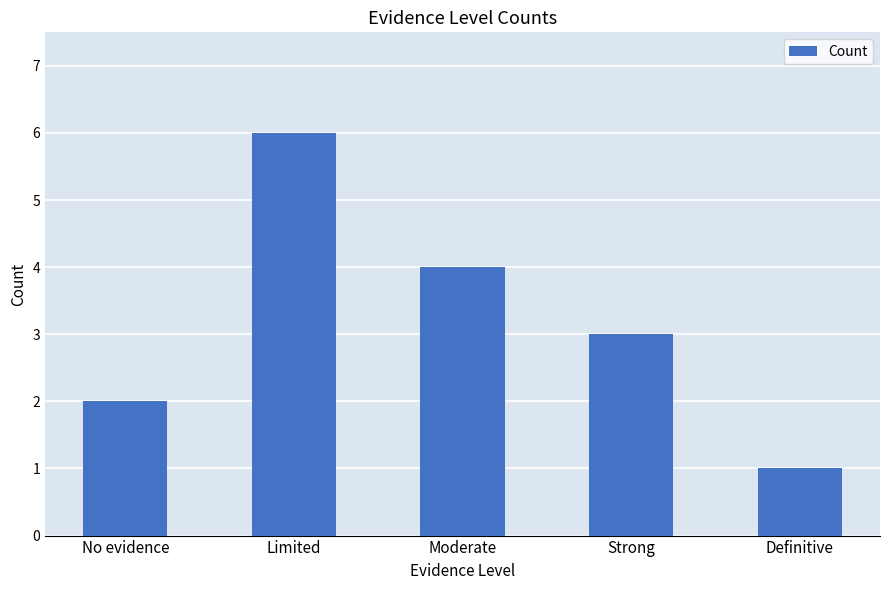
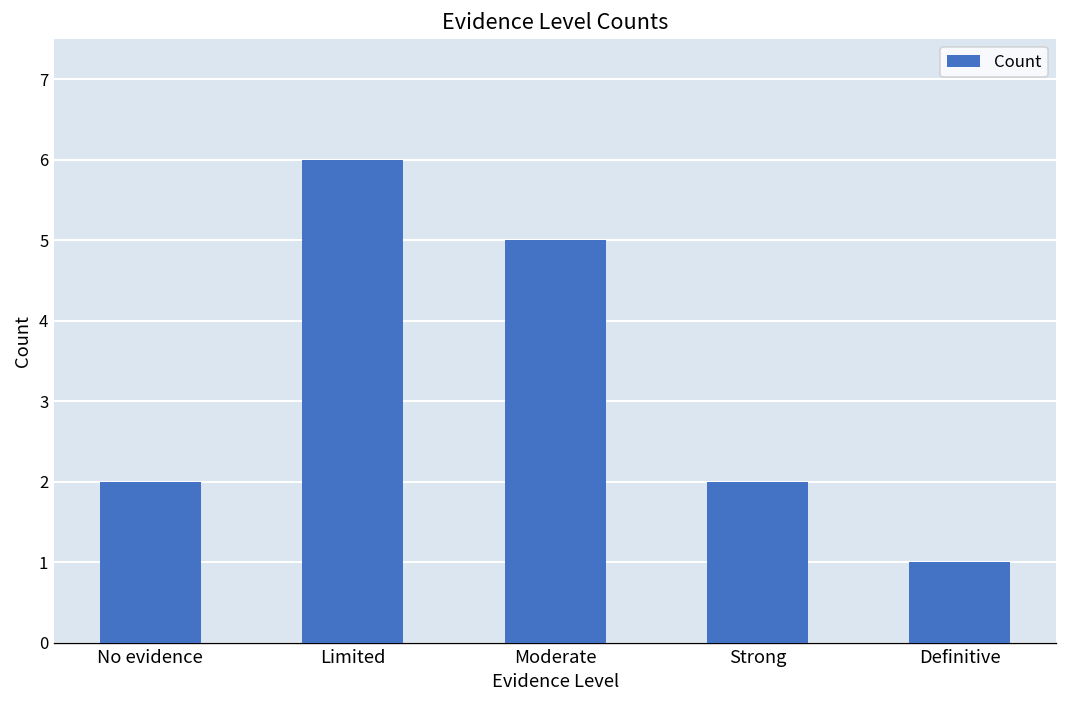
Moderate: 4 -> 5
Strong: 3 -> 2
